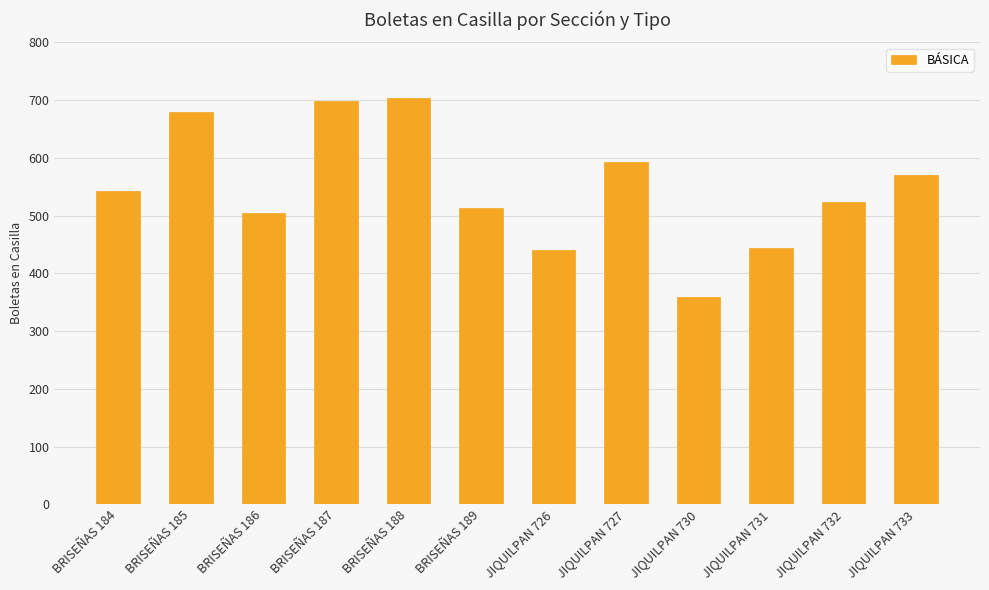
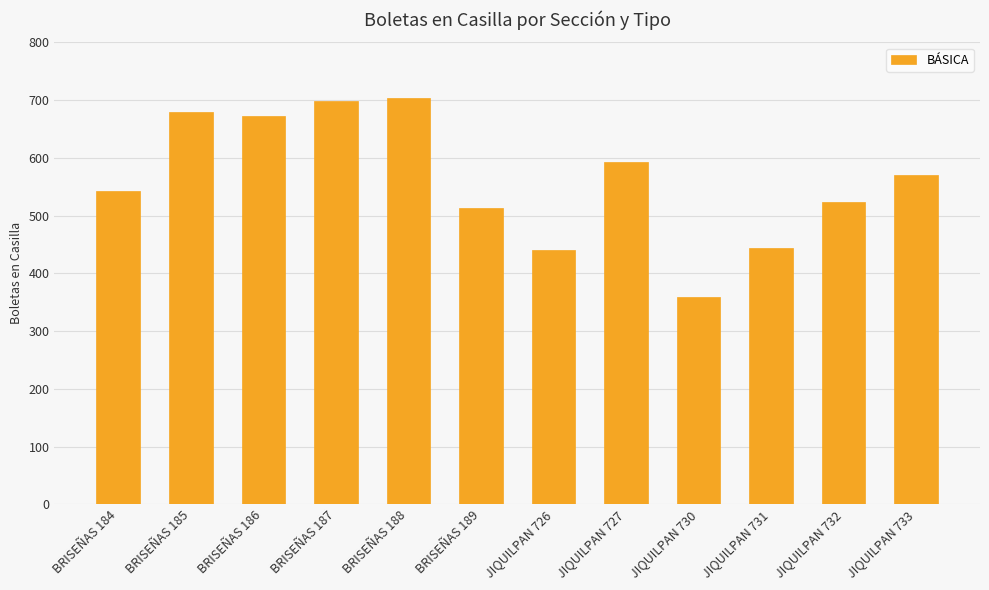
BRISEÑAS 186: 510 -> 670
